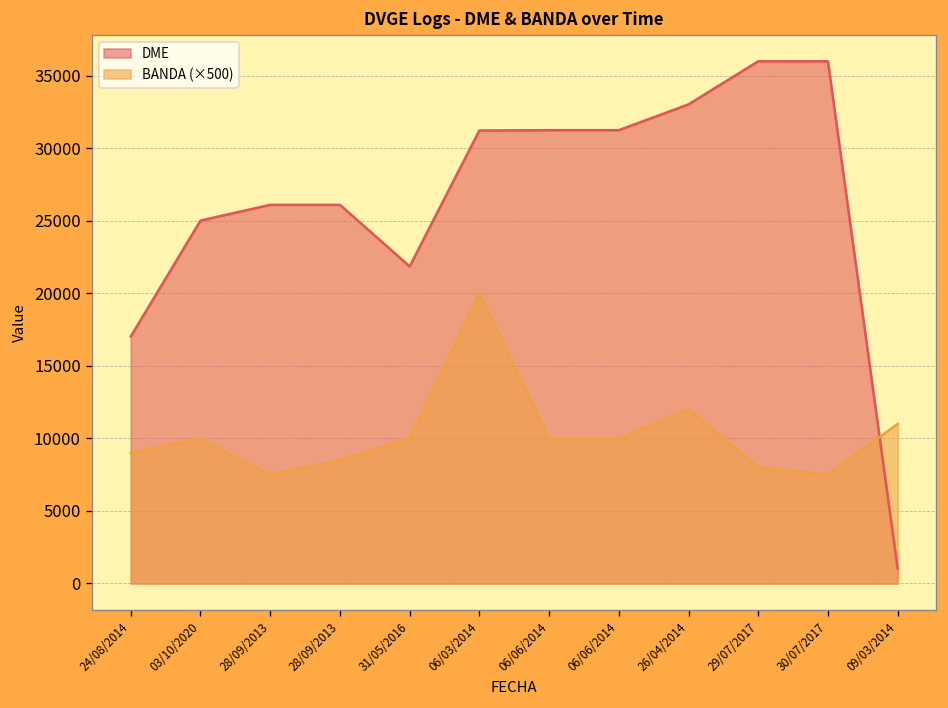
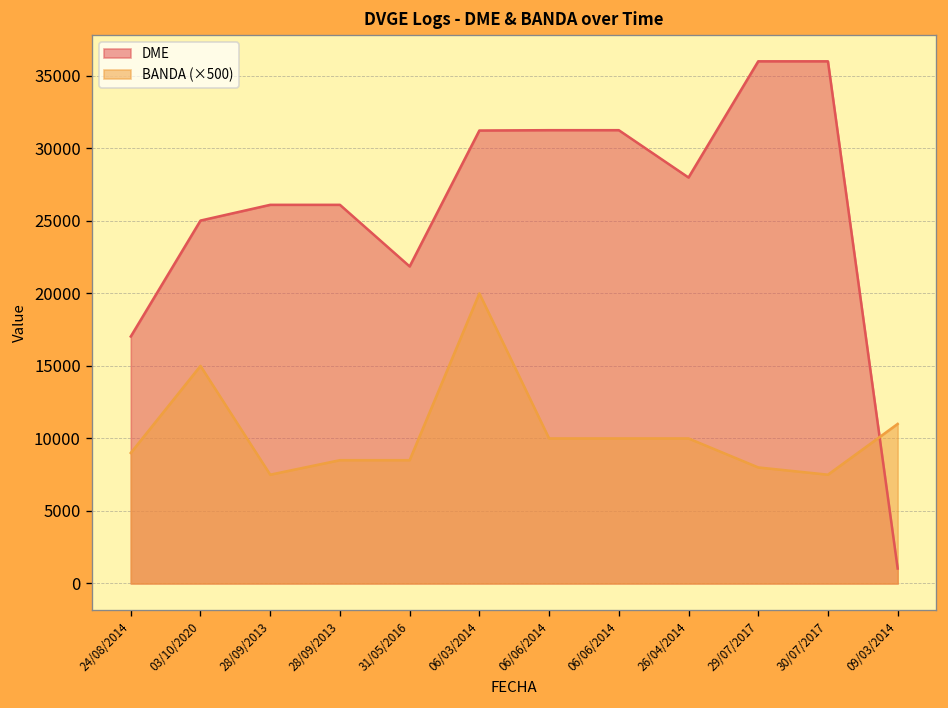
BANDA (×500), 03/10/2020: 10000 -> 15000
BANDA (×500), 31/05/2016: 10000 -> 8500
DME, 26/04/2014: 33000 -> 28000
BANDA (×500), 26/04/2014: 12000 -> 10000
